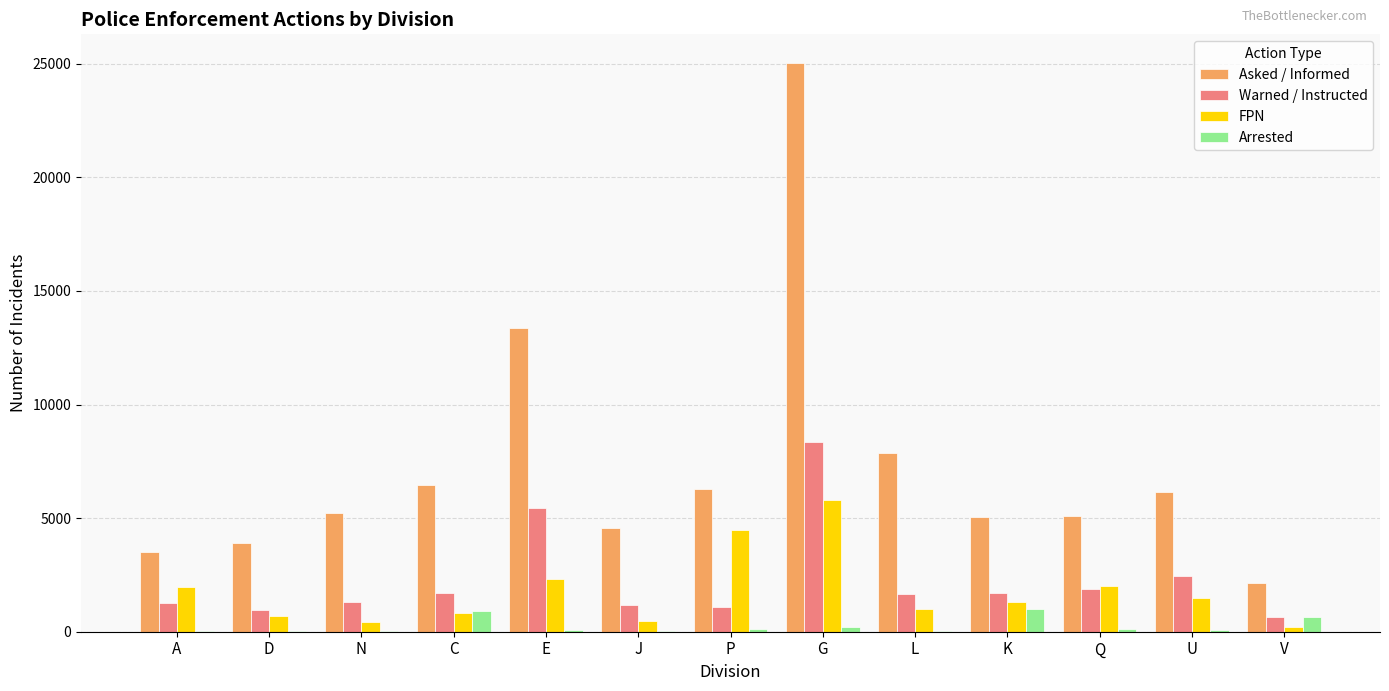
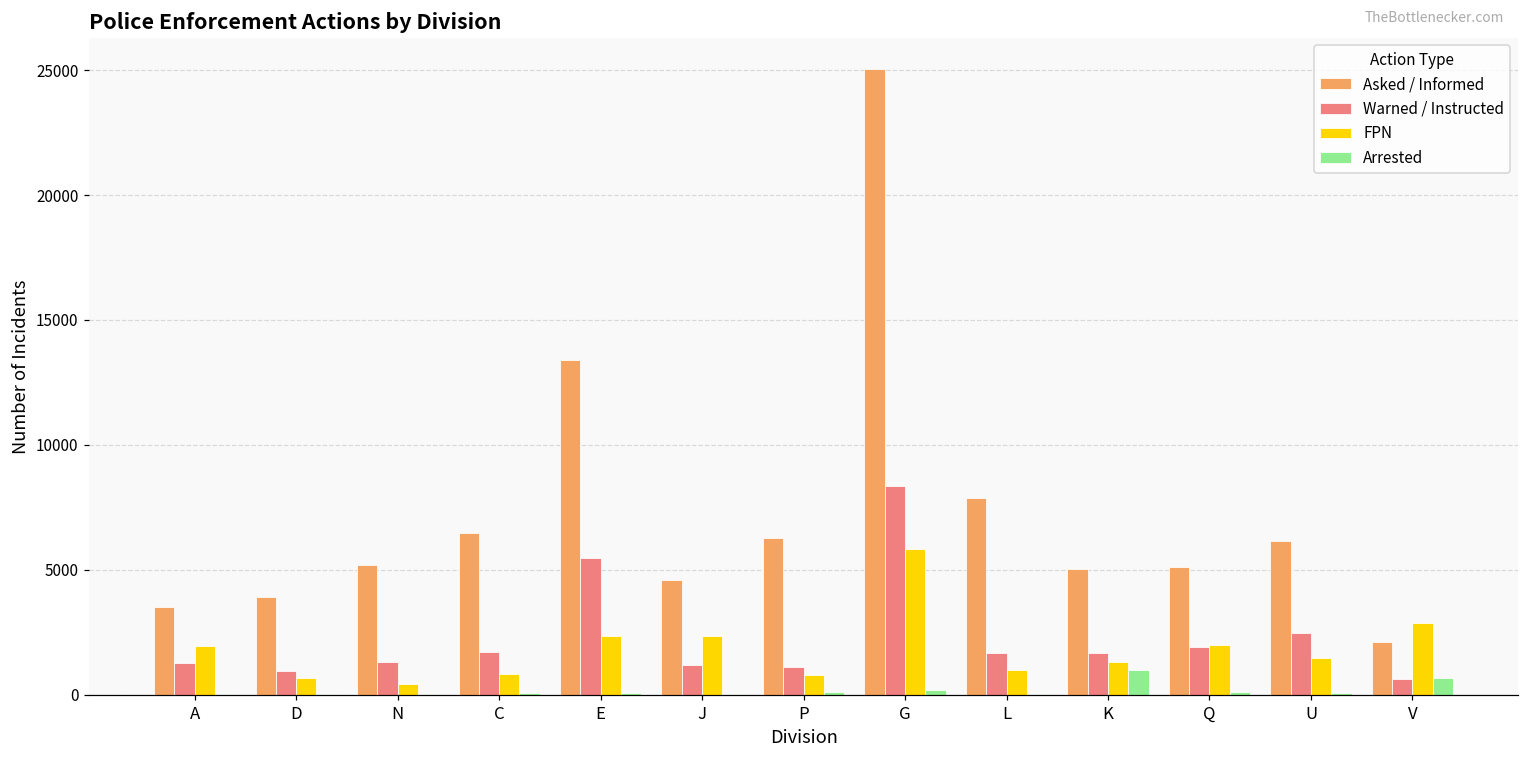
Arrested, C: 900 -> 100
FPN, J: 500 -> 2300
FPN, P: 4500 -> 800
FPN, V: 200 -> 2900
